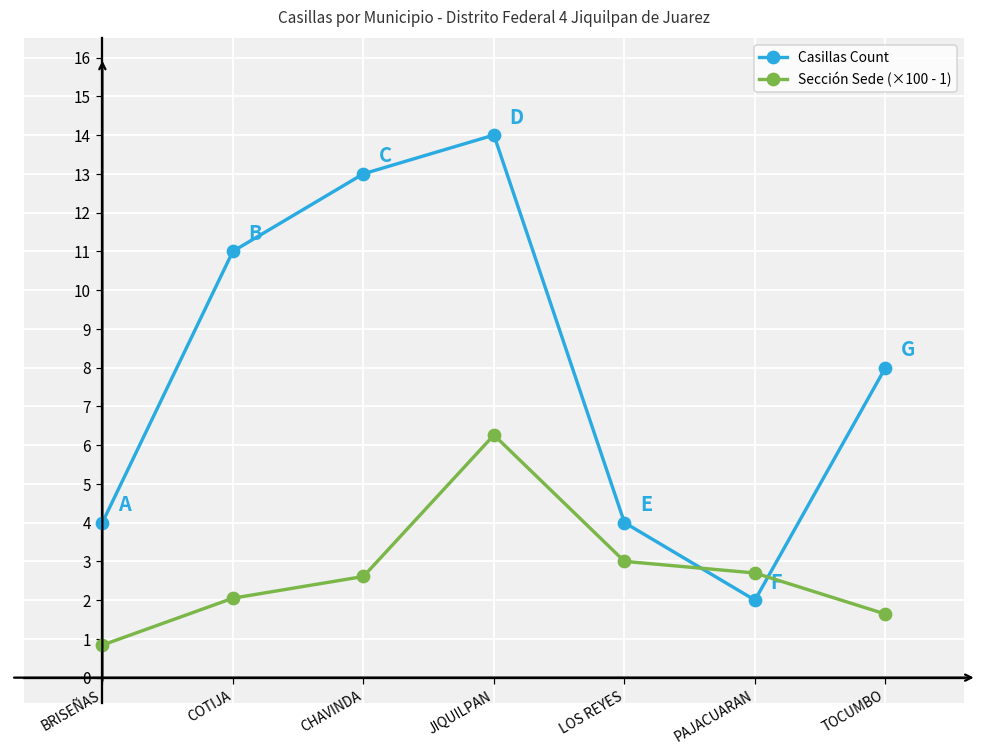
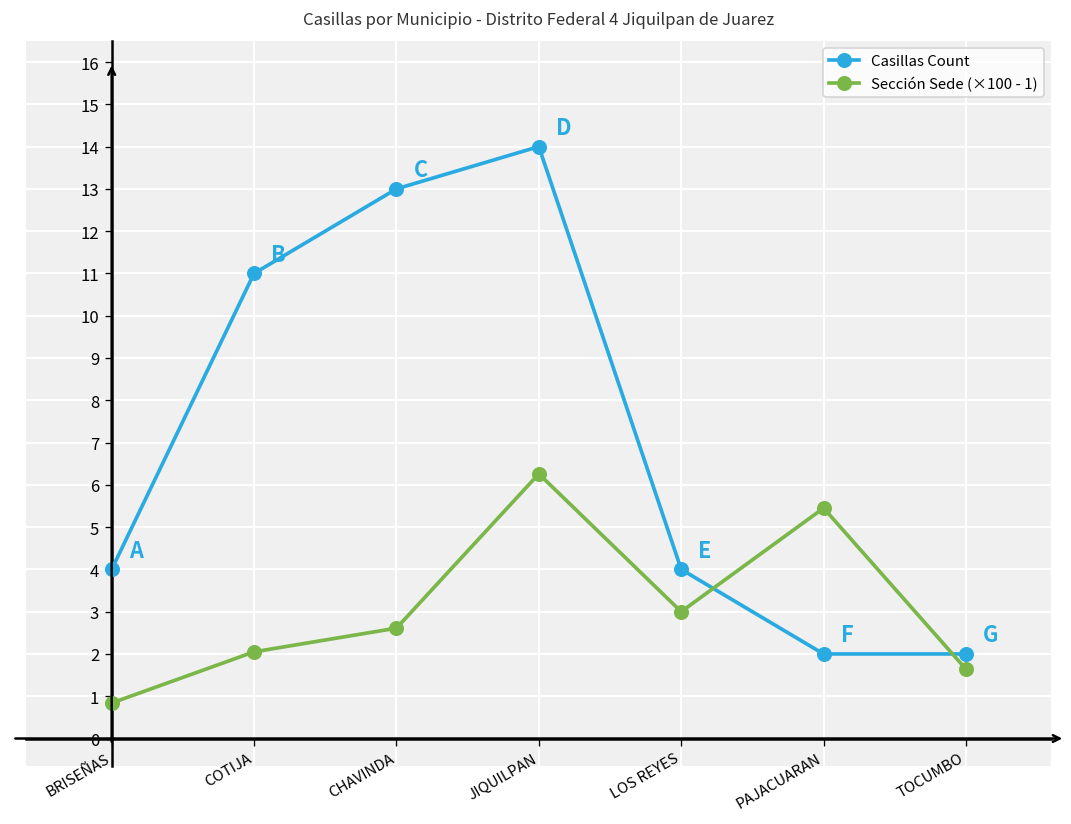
Sección Sede (×100 - 1), PAJACUARAN: 2.7 -> 5.5
Casillas Count, TOCUMBO: 8 -> 2
